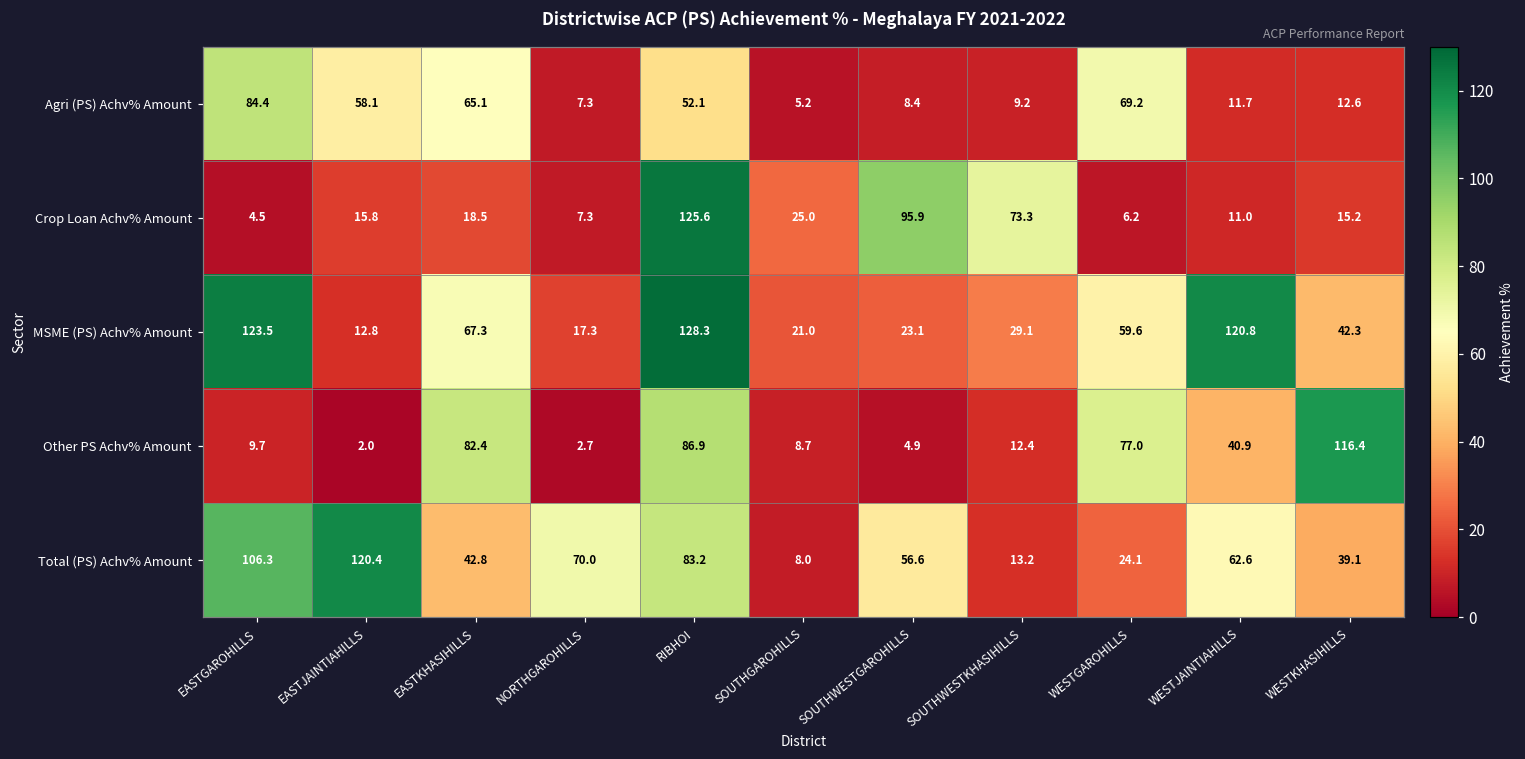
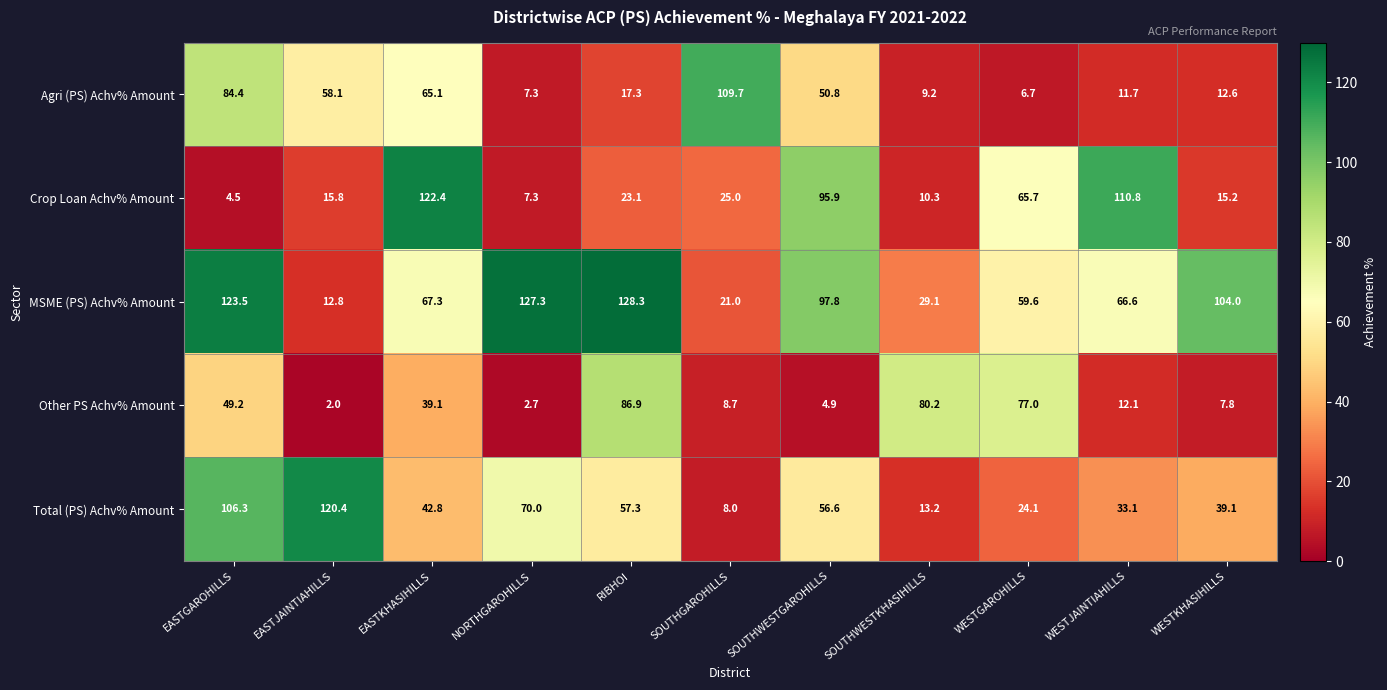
Agri (PS) Achv% Amount, RIBHOI: 52.1 -> 17.3
Agri (PS) Achv% Amount, SOUTHGAROHILLS: 5.2 -> 109.7
Agri (PS) Achv% Amount, SOUTHWESTGAROHILLS: 8.4 -> 50.8
Agri (PS) Achv% Amount, WESTGAROHILLS: 69.2 -> 6.7
Crop Loan Achv% Amount, EASTKHASIHILLS: 18.5 -> 122.4
Crop Loan Achv% Amount, RIBHOI: 125.6 -> 23.1
Crop Loan Achv% Amount, SOUTHWESTKHASIHILLS: 73.3 -> 10.3
Crop Loan Achv% Amount, WESTGAROHILLS: 6.2 -> 65.7
Crop Loan Achv% Amount, WESTJAINTIAHILLS: 11.0 -> 110.8
MSME (PS) Achv% Amount, NORTHGAROHILLS: 17.3 -> 127.3
MSME (PS) Achv% Amount, SOUTHWESTGAROHILLS: 23.1 -> 97.8
MSME (PS) Achv% Amount, WESTJAINTIAHILLS: 120.8 -> 66.6
MSME (PS) Achv% Amount, WESTKHASIHILLS: 42.3 -> 104.0
Other PS Achv% Amount, EASTGAROHILLS: 9.7 -> 49.2
Other PS Achv% Amount, EASTKHASIHILLS: 82.4 -> 39.1
Other PS Achv% Amount, SOUTHWESTKHASIHILLS: 12.4 -> 80.2
Other PS Achv% Amount, WESTJAINTIAHILLS: 40.9 -> 12.1
Other PS Achv% Amount, WESTKHASIHILLS: 116.4 -> 7.8
Total (PS) Achv% Amount, RIBHOI: 83.2 -> 57.3
Total (PS) Achv% Amount, WESTJAINTIAHILLS: 62.6 -> 33.1
